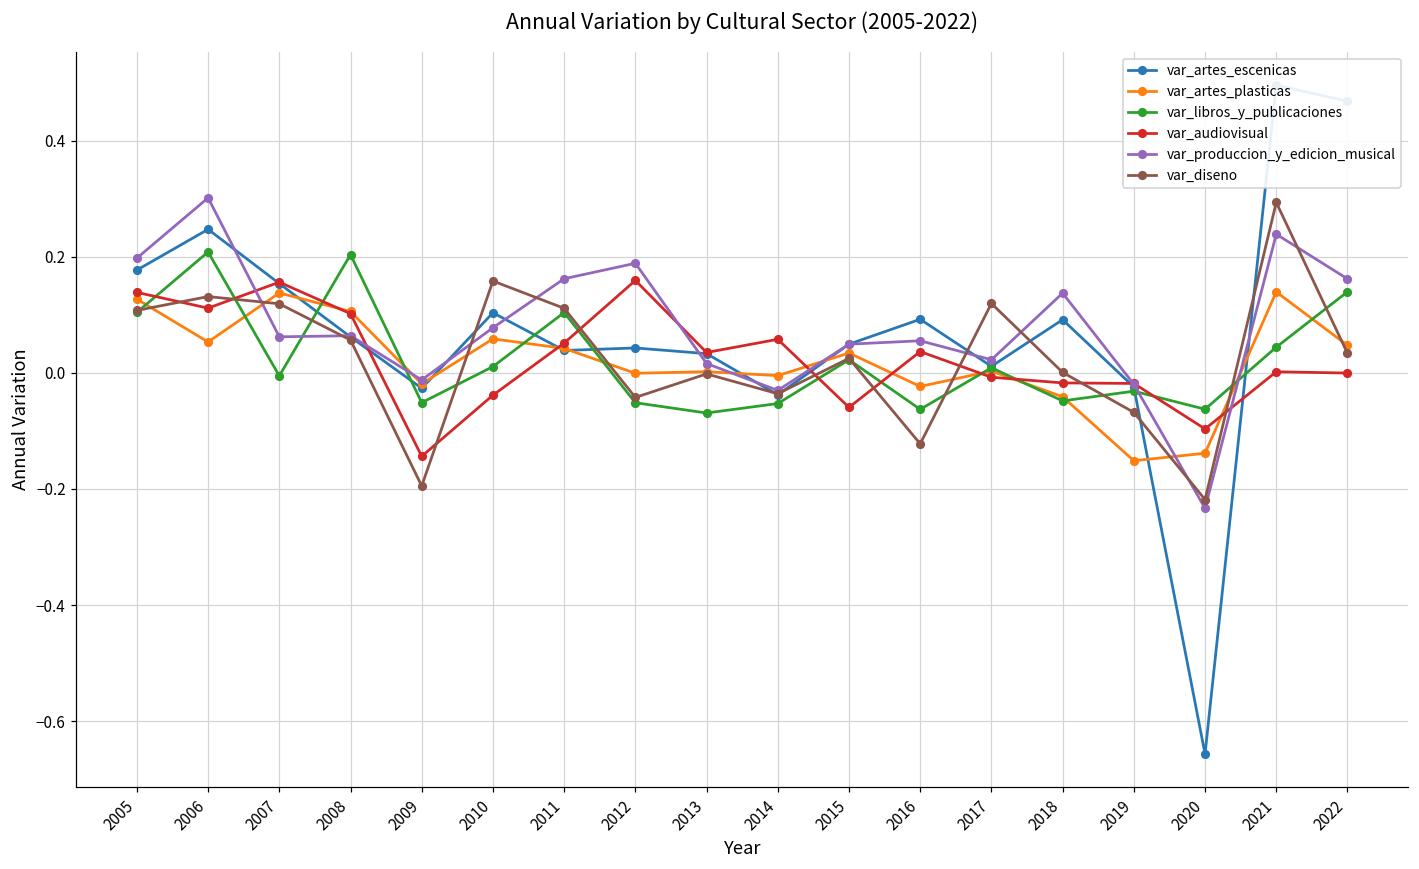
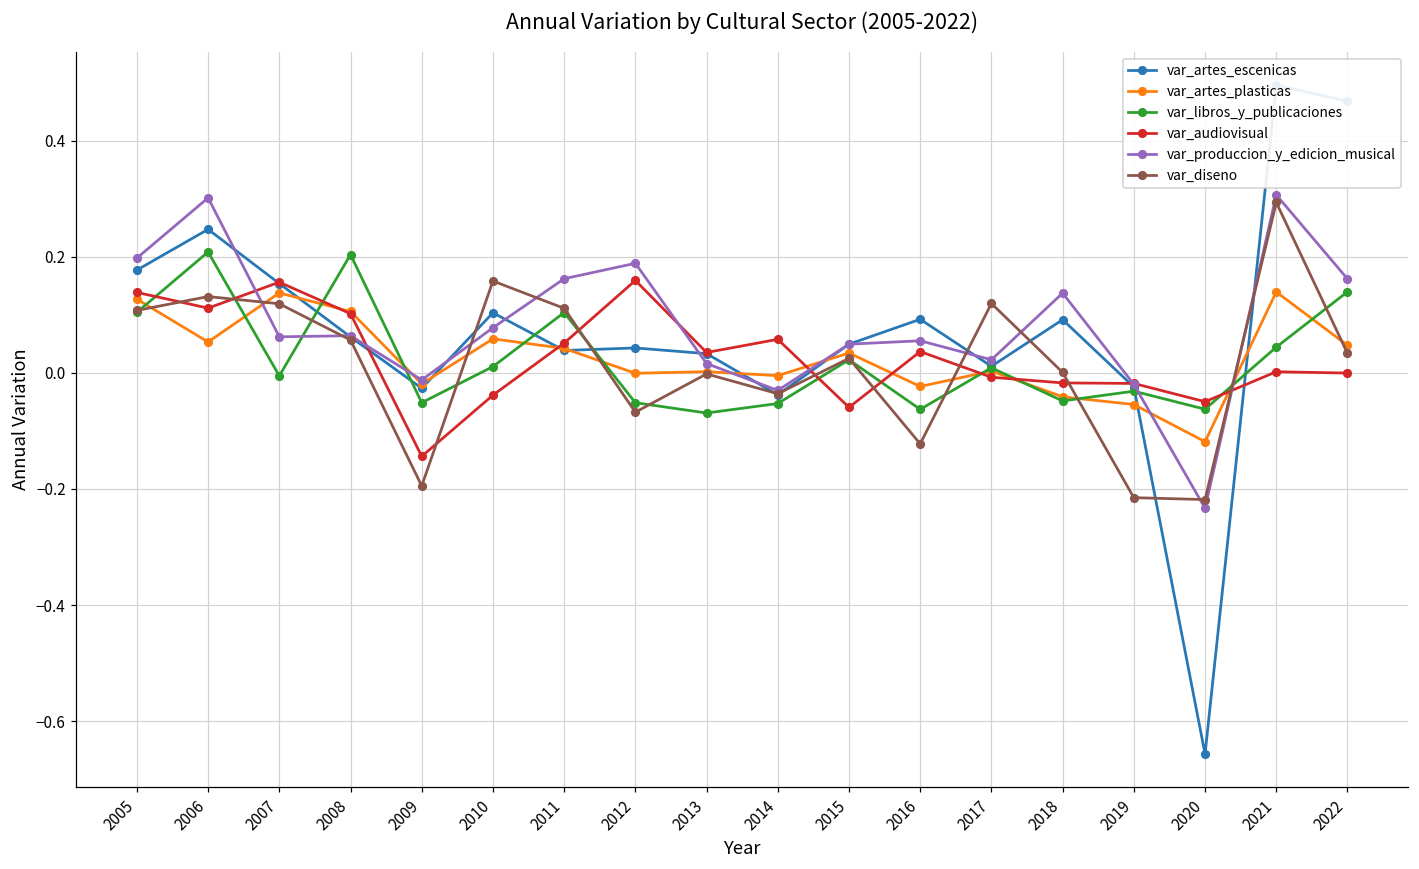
var_diseno, 2012: -0.04 -> -0.07
var_artes_plasticas, 2019: -0.15 -> -0.05
var_diseno, 2019: -0.07 -> -0.22
var_artes_plasticas, 2020: -0.14 -> -0.12
var_audiovisual, 2020: -0.10 -> -0.05
var_produccion_y_edicion_musical, 2021: 0.24 -> 0.31
